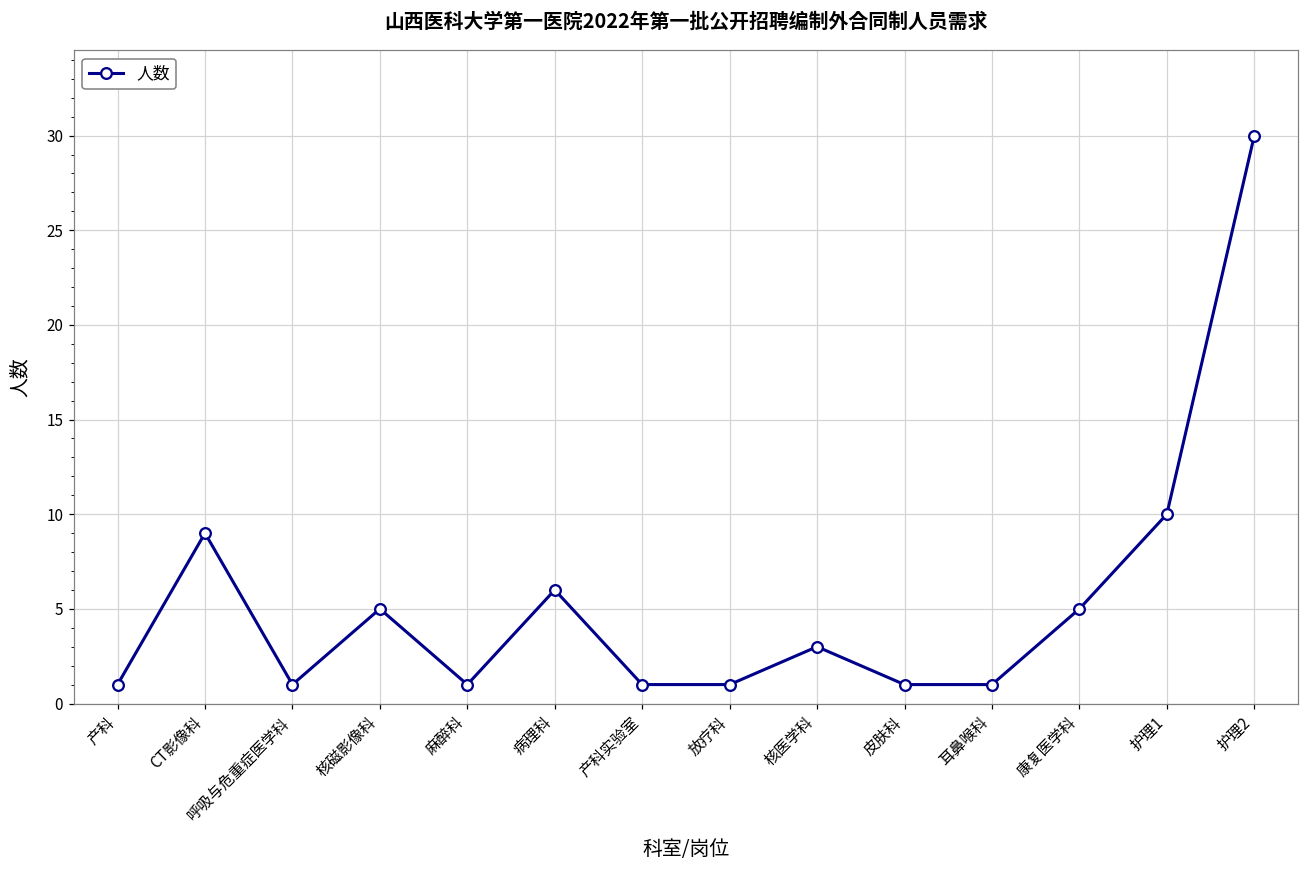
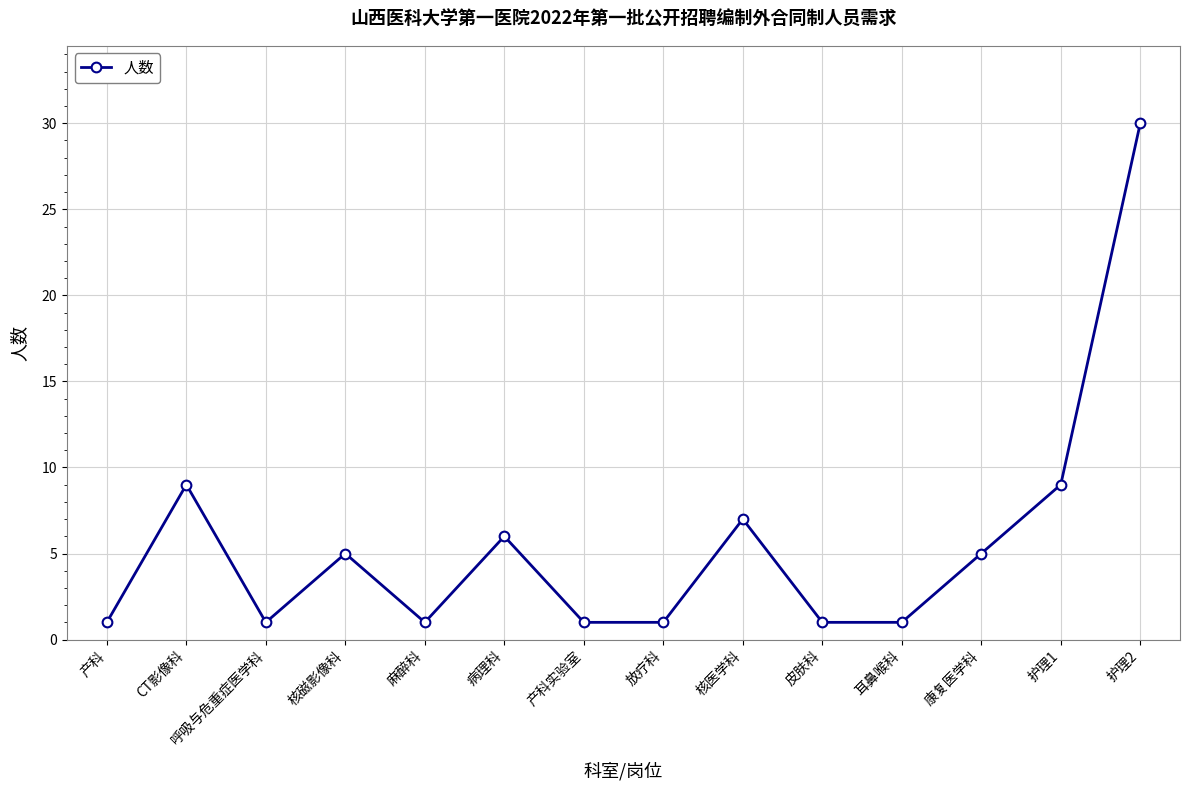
核医学科: 3 -> 7
护理1: 10 -> 9
